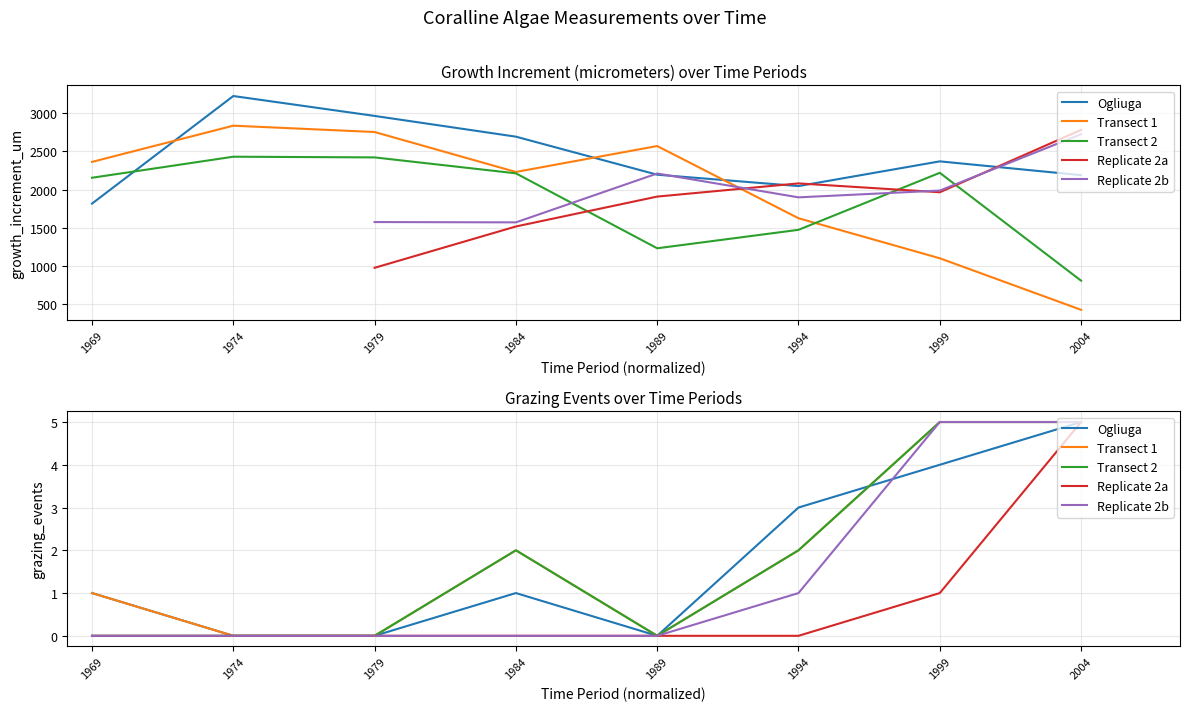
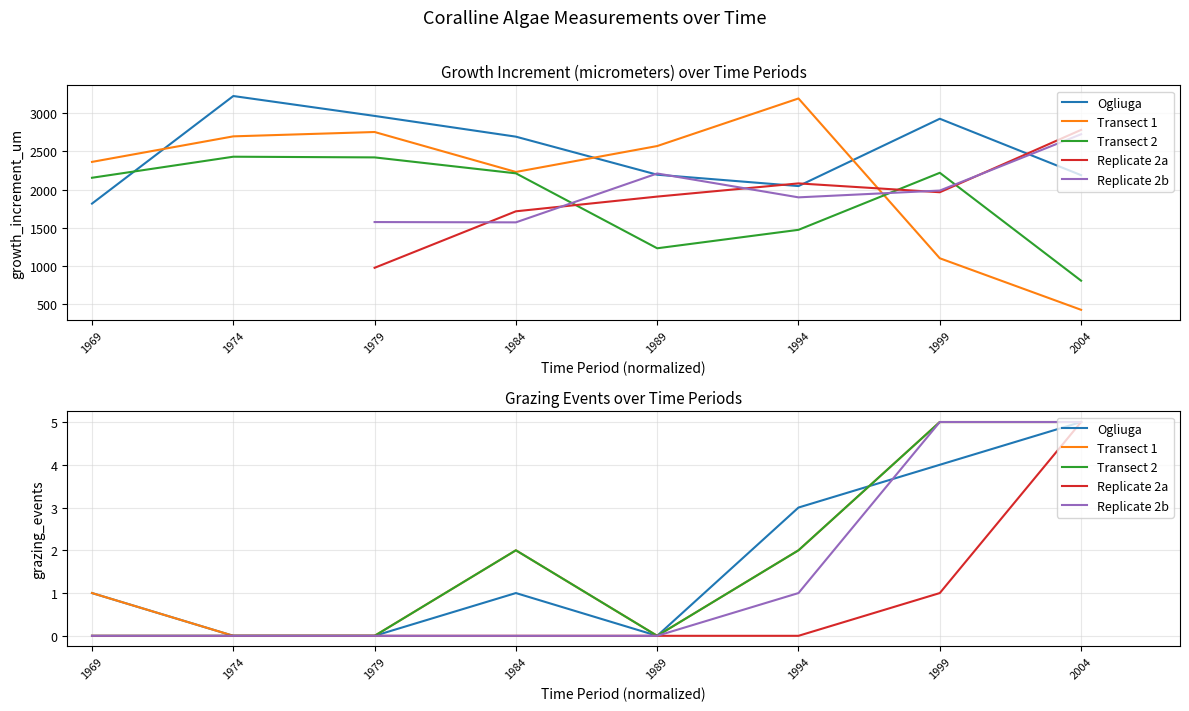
Growth Increment (micrometers) over Time Periods, Transect 1, 1974: 2800 -> 2700
Growth Increment (micrometers) over Time Periods, Replicate 2a, 1984: 1500 -> 1700
Growth Increment (micrometers) over Time Periods, Transect 1, 1994: 1600 -> 3200
Growth Increment (micrometers) over Time Periods, Ogliuga, 1999: 2400 -> 2900
